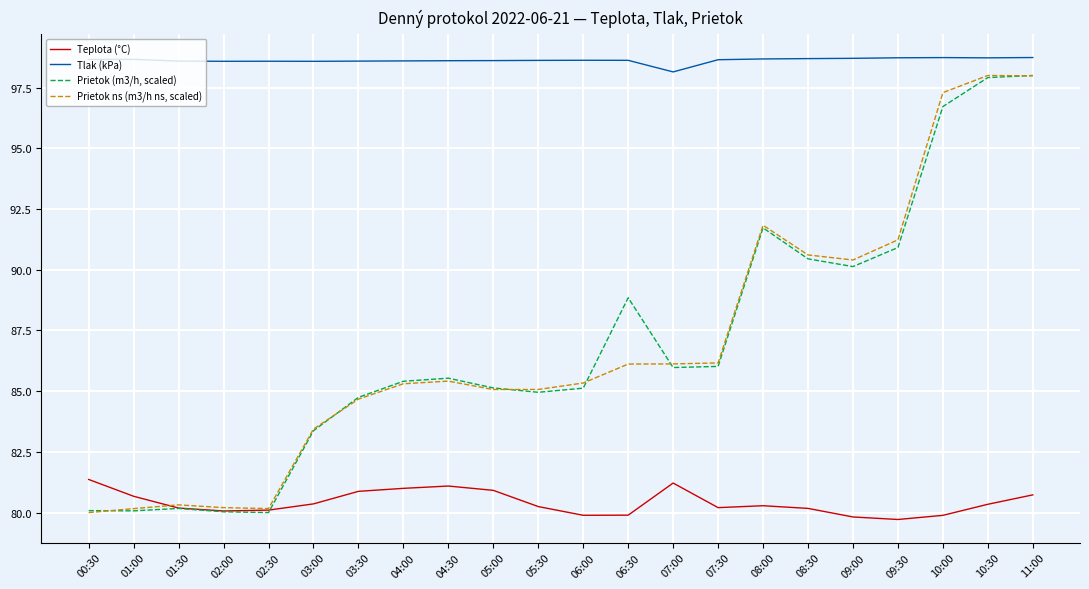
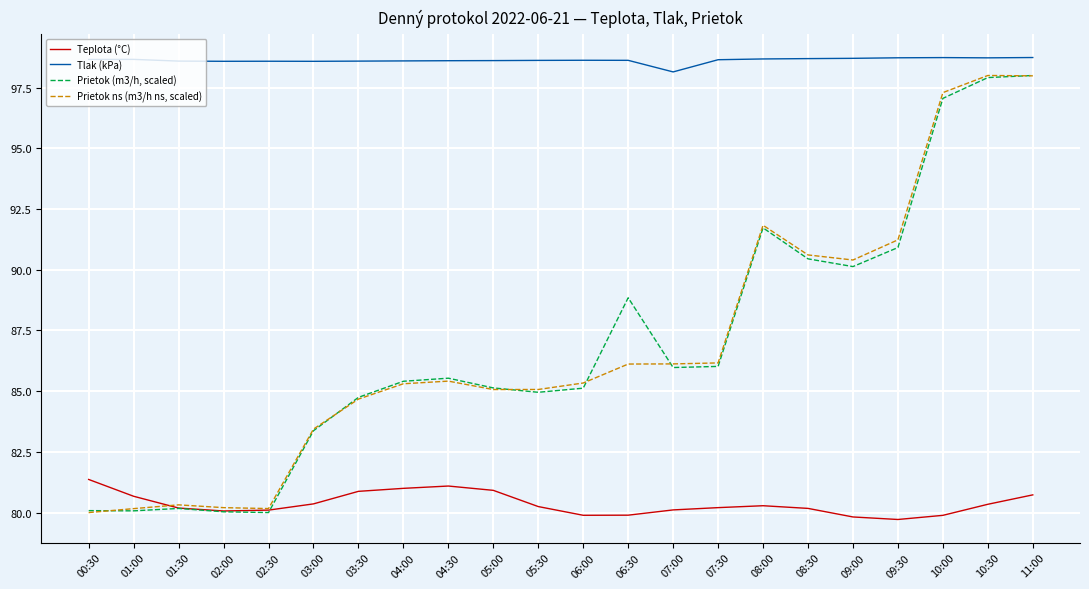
Teplota (°C), 07:00: 81.2 -> 80.1
Prietok (m3/h, scaled), 10:00: 96.7 -> 97.1
